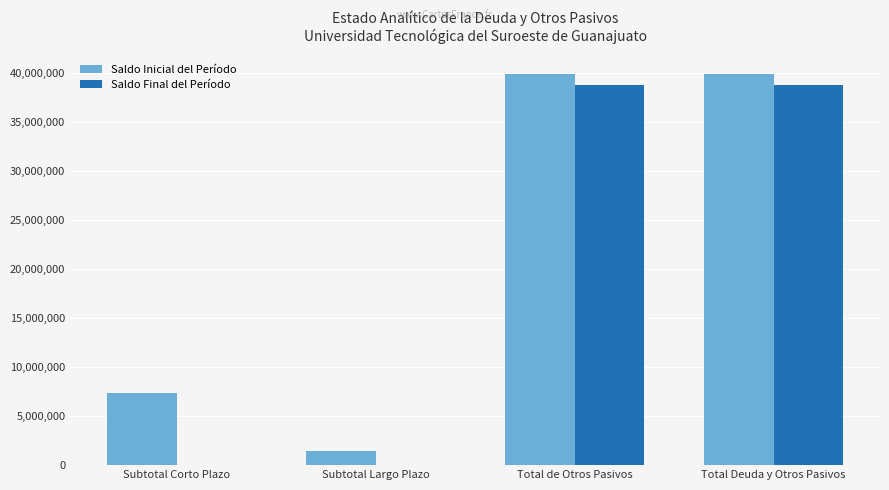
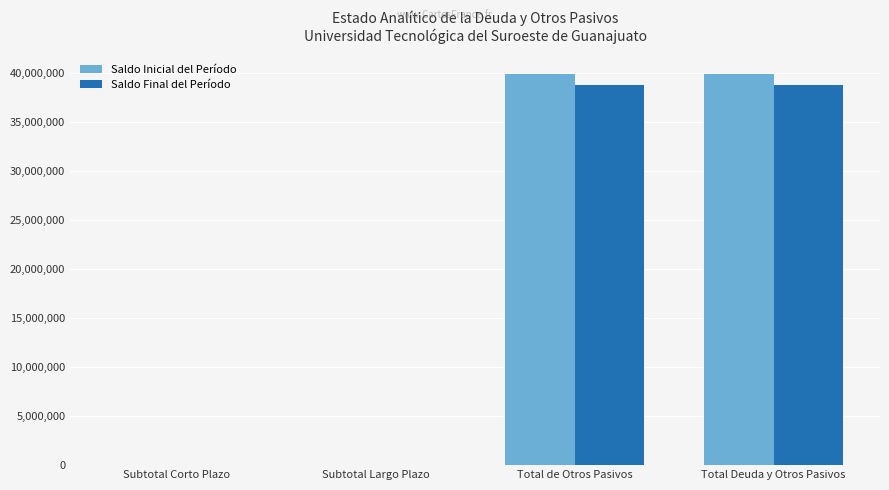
Saldo Inicial del Período, Subtotal Corto Plazo: 7,000,000 -> 0
Saldo Inicial del Período, Subtotal Largo Plazo: 1,000,000 -> 0
